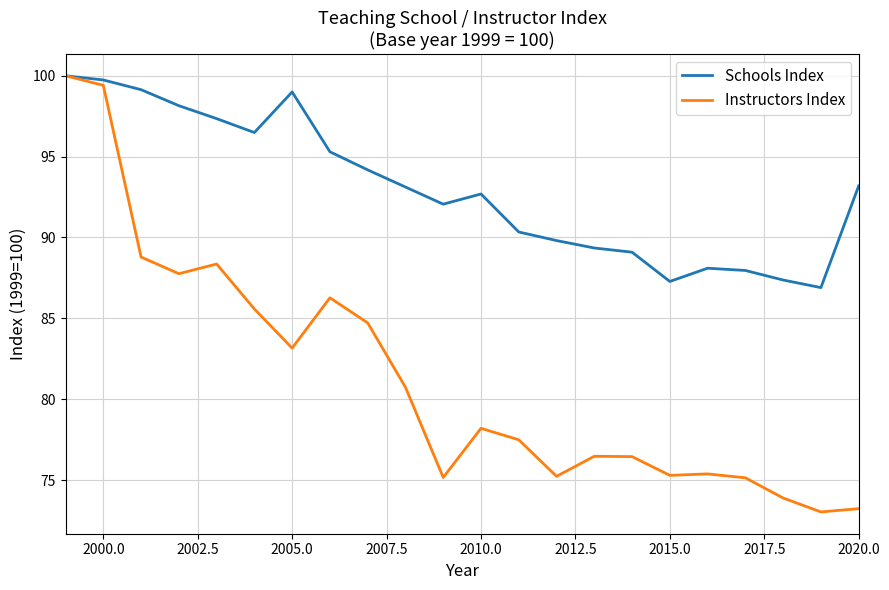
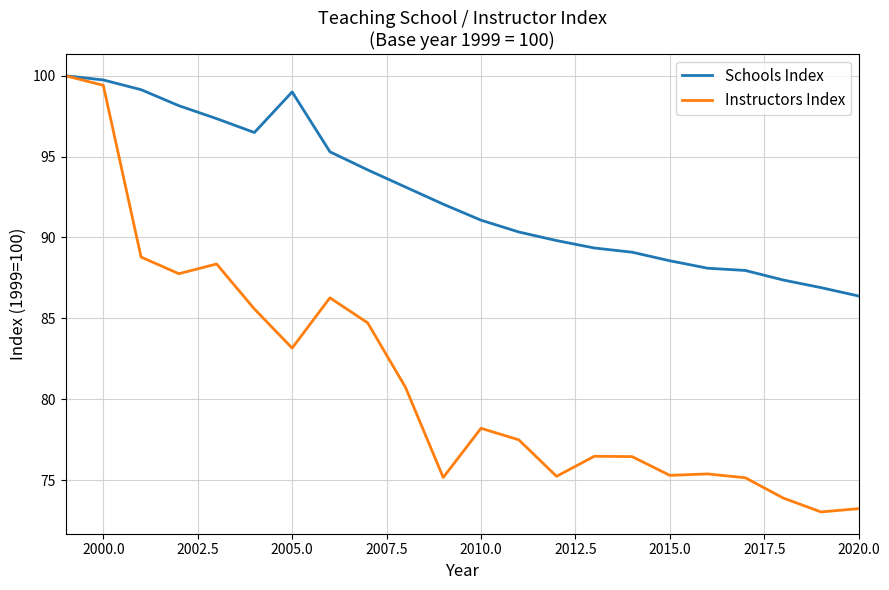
Schools Index, 2010.0: 92.7 -> 91.1
Schools Index, 2015.0: 87.3 -> 88.6
Schools Index, 2020.0: 93.2 -> 86.4
